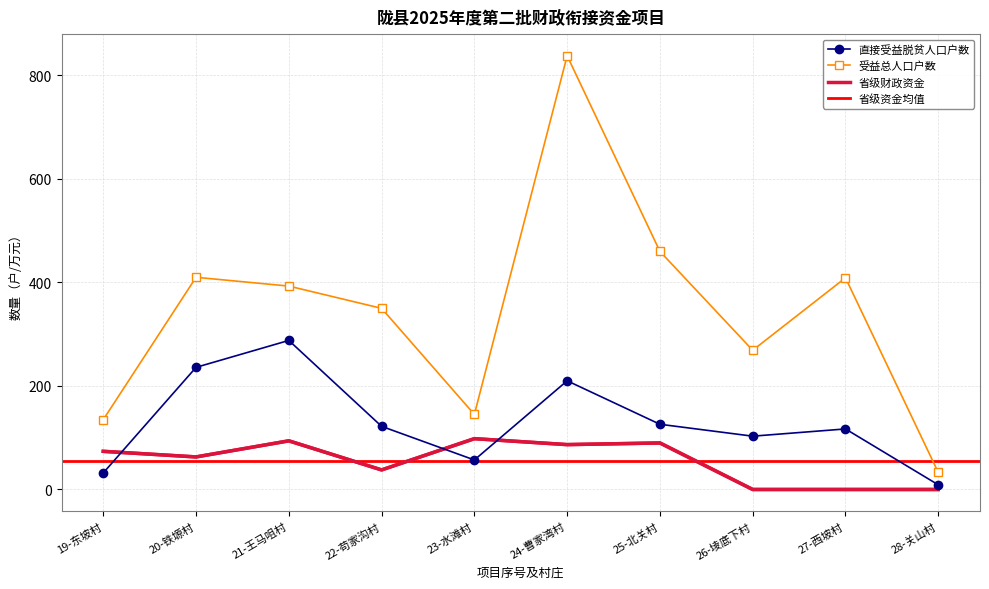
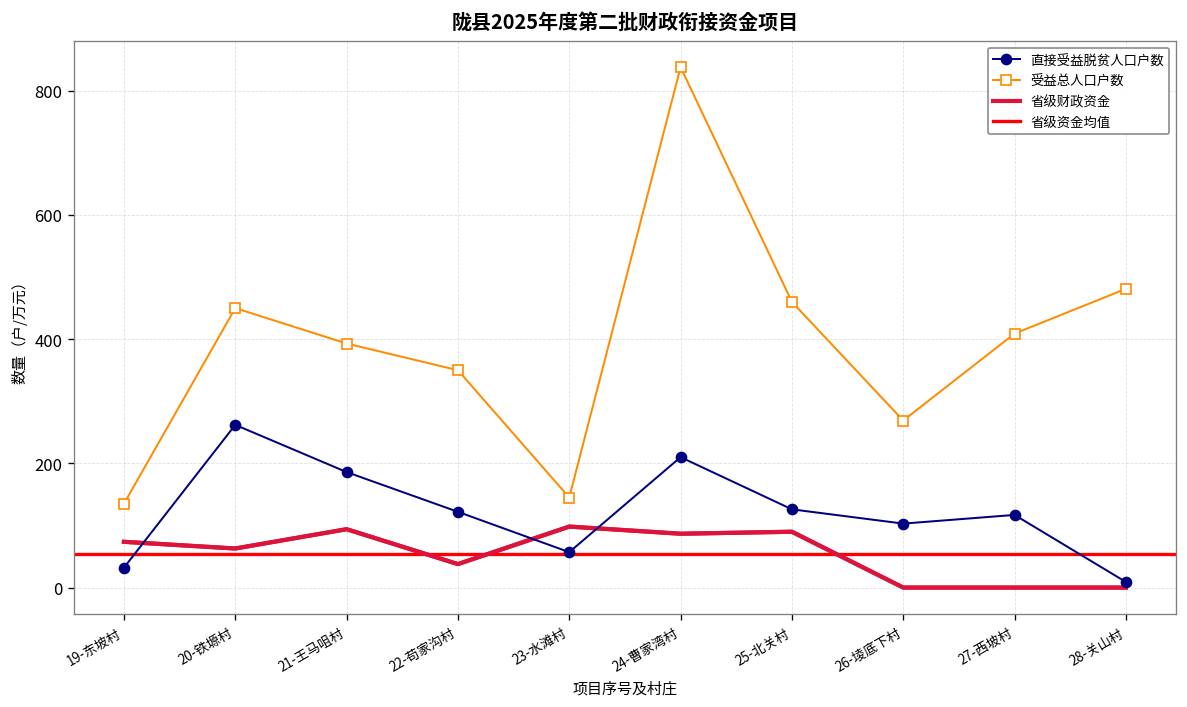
直接受益脱贫人口户数, 20-铁塬村: 240 -> 260
受益总人口户数, 20-铁塬村: 410 -> 450
直接受益脱贫人口户数, 21-王马咀村: 290 -> 190
受益总人口户数, 28-关山村: 30 -> 480
